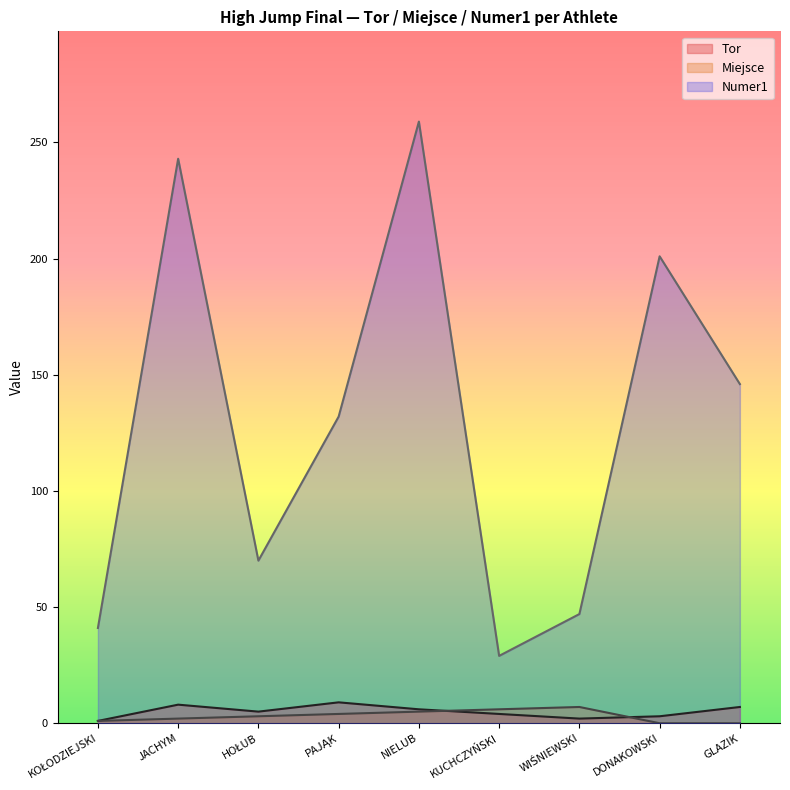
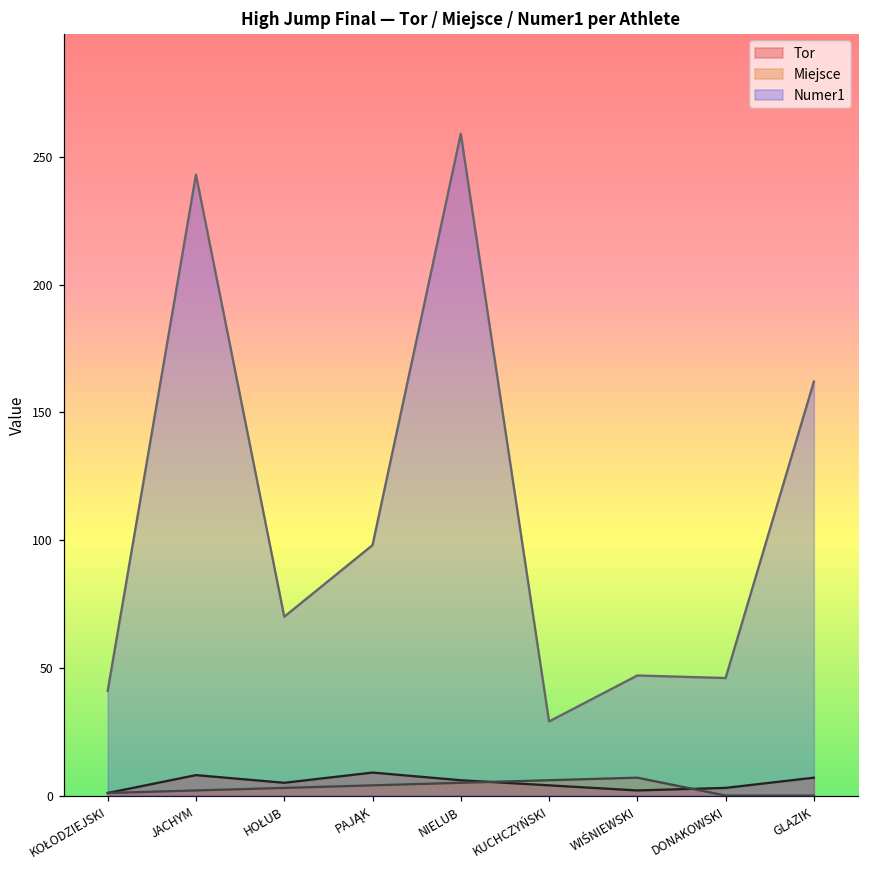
Numer1, PAJĄK: 132 -> 98
Numer1, DONAKOWSKI: 201 -> 46
Numer1, GLAZIK: 146 -> 162
